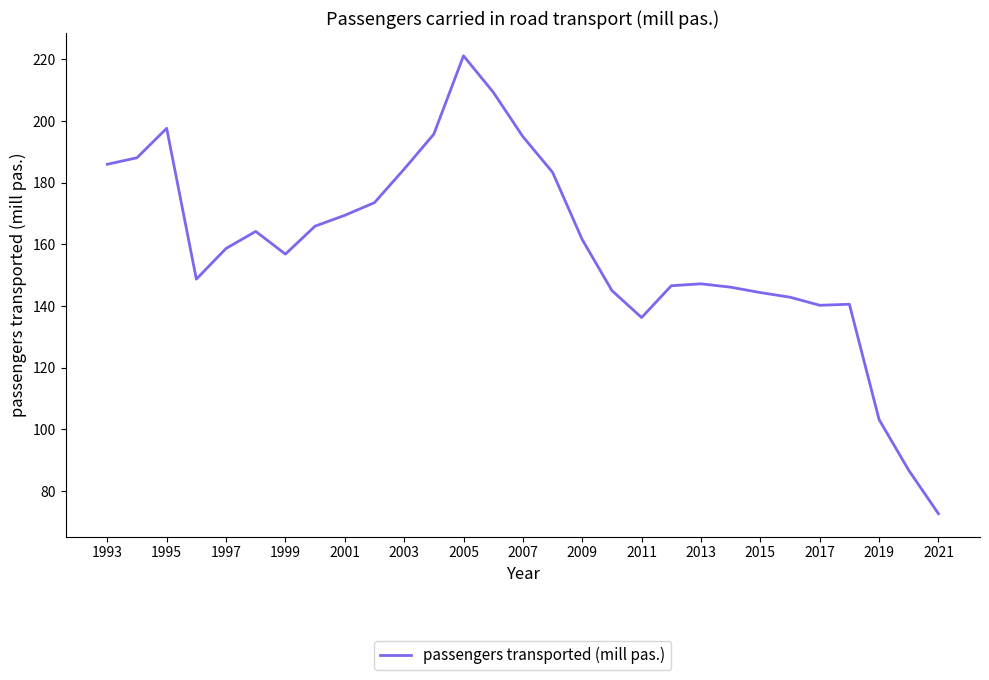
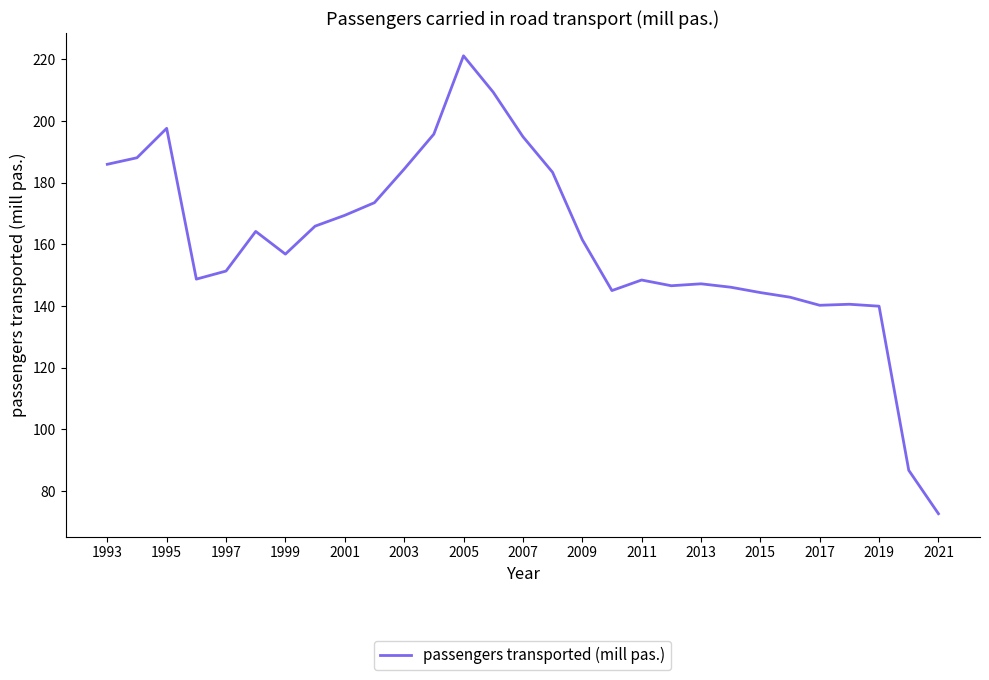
1997: 159 -> 151
2011: 136 -> 148
2019: 103 -> 140
